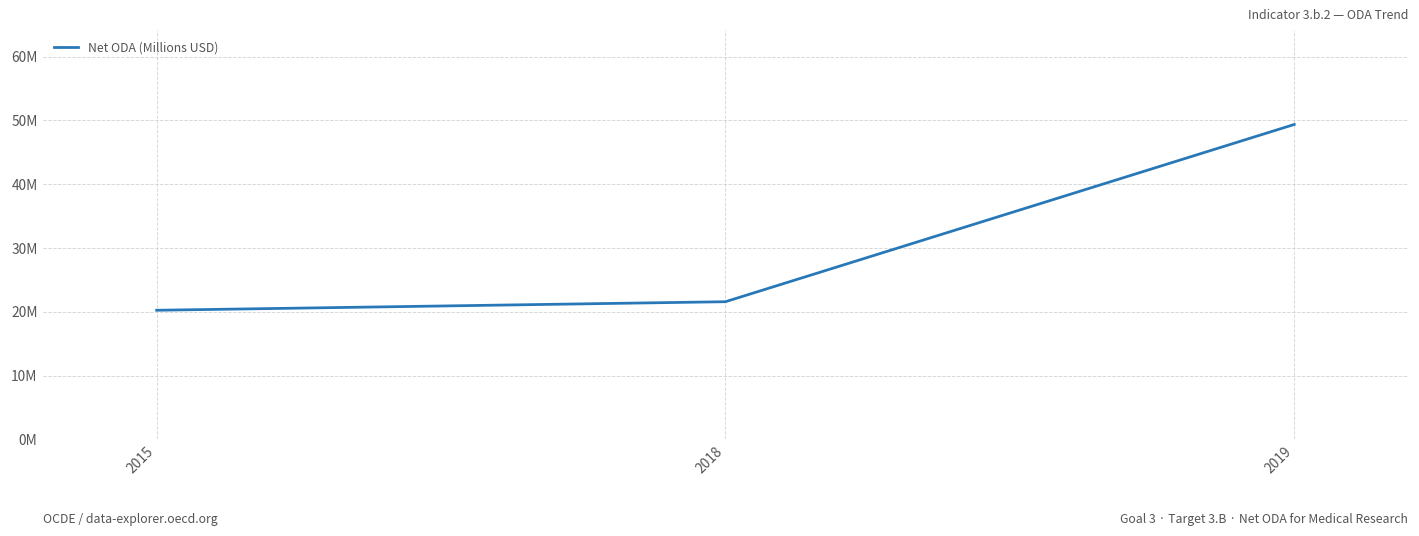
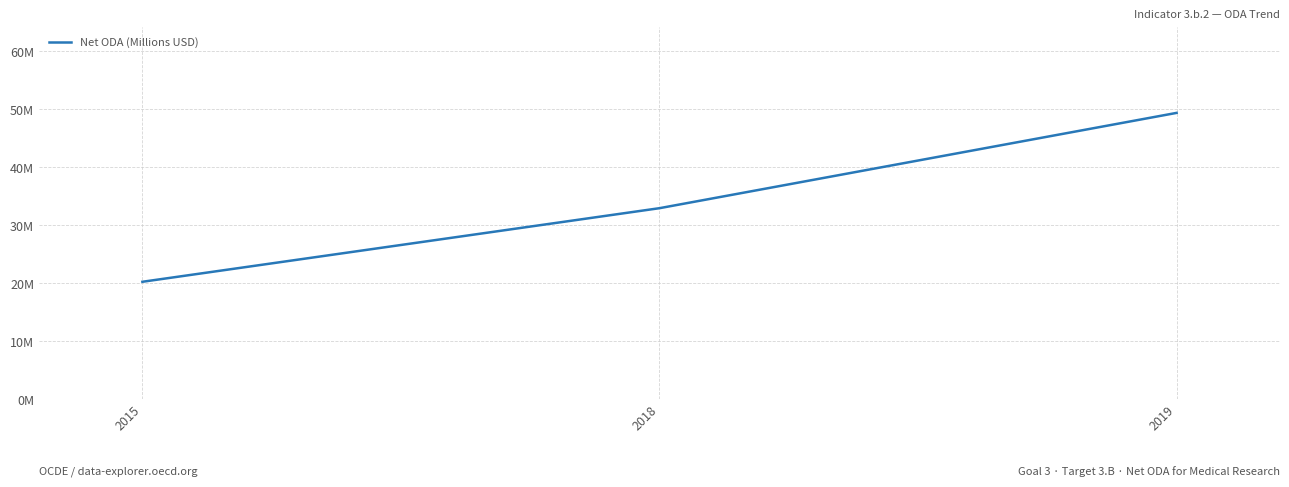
2018: 22000000 -> 33000000
